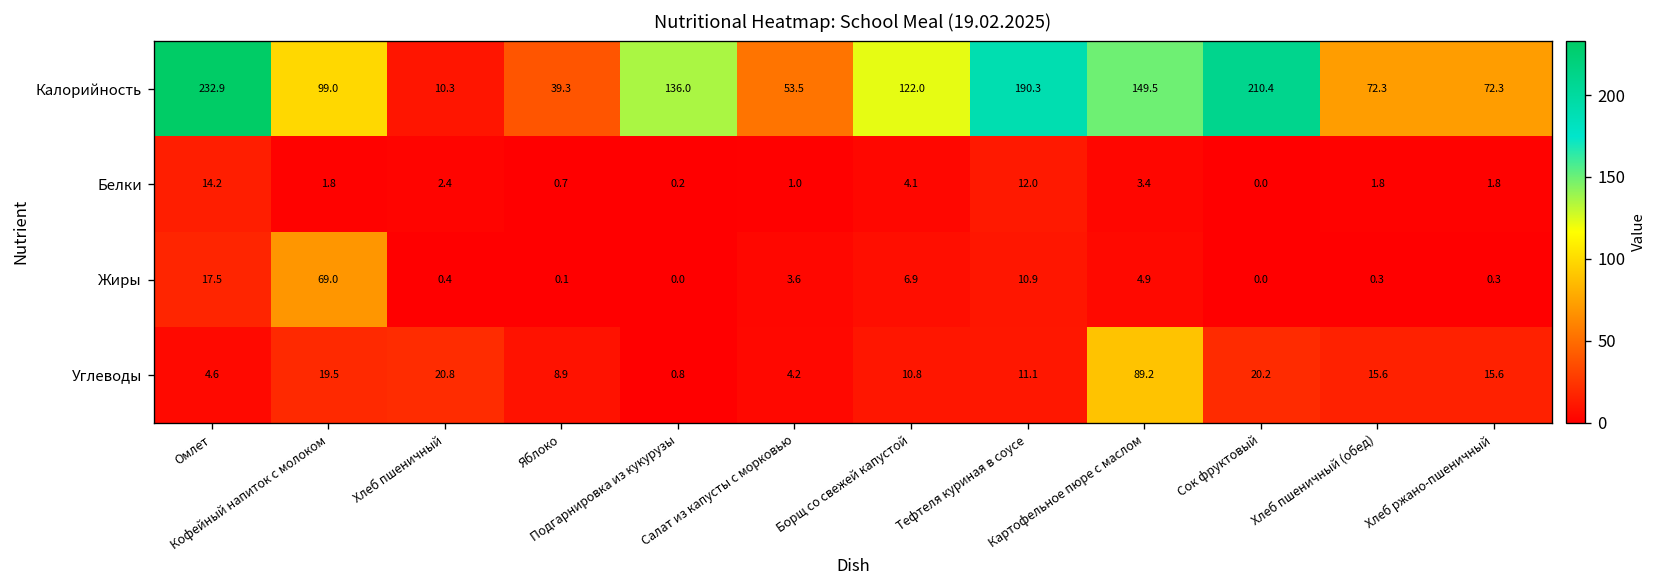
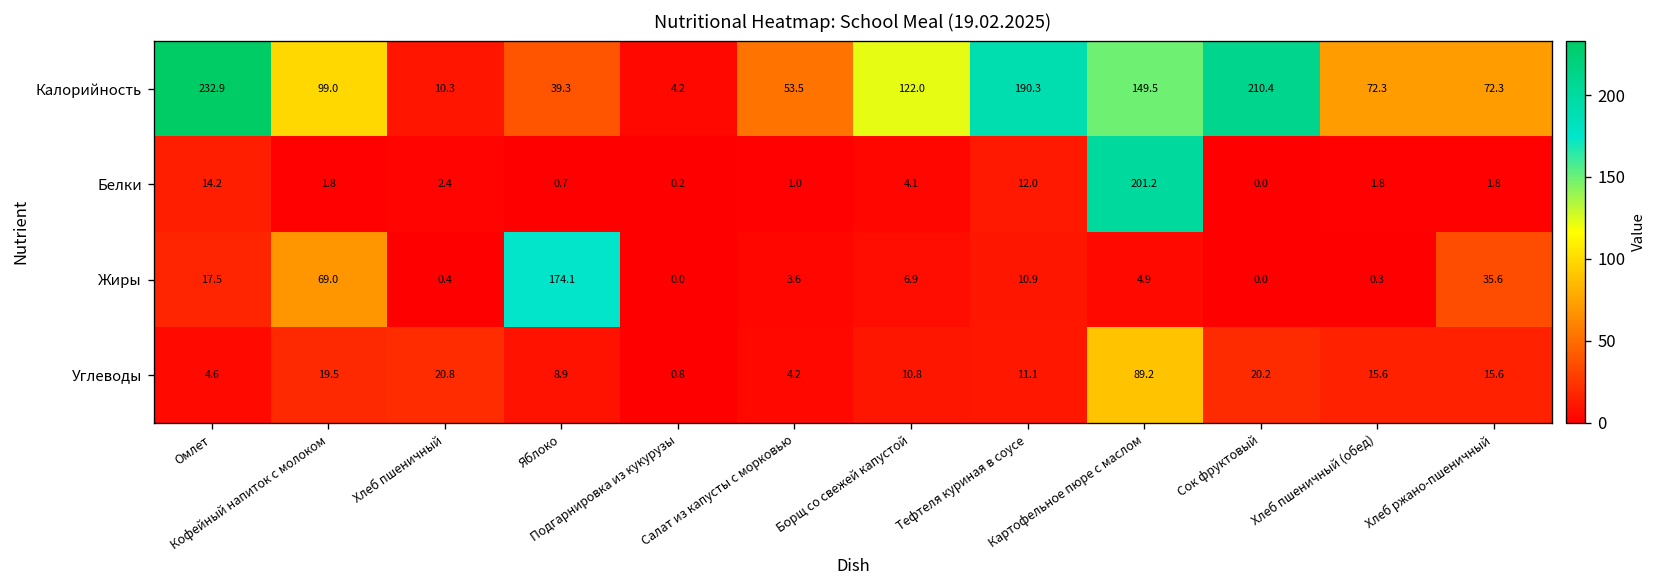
Калорийность, Подгарнировка из кукурузы: 136.0 -> 4.2
Белки, Картофельное пюре с маслом: 3.4 -> 201.2
Жиры, Яблоко: 0.1 -> 174.1
Жиры, Хлеб ржано-пшеничный: 0.3 -> 35.6
